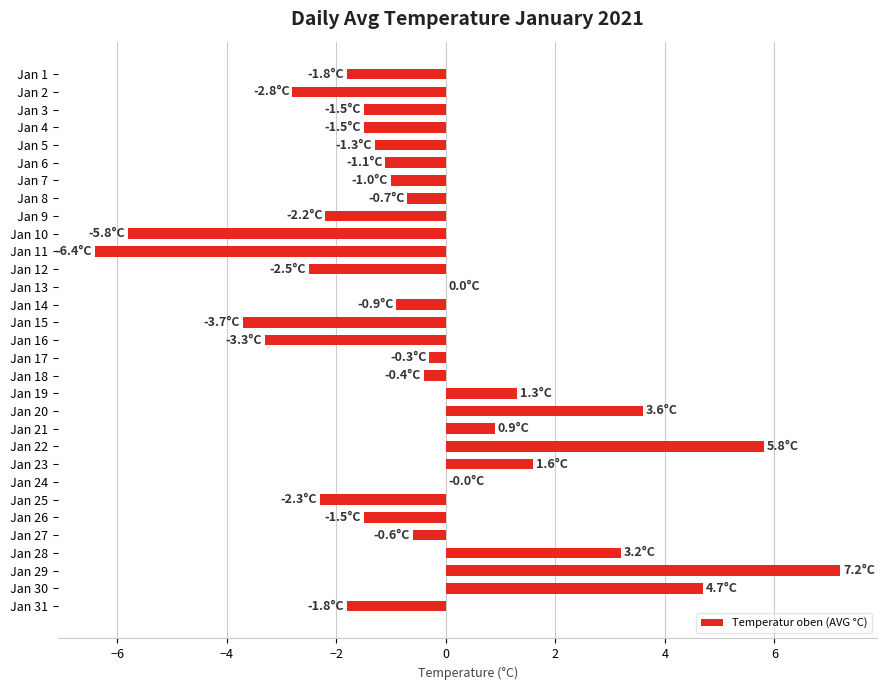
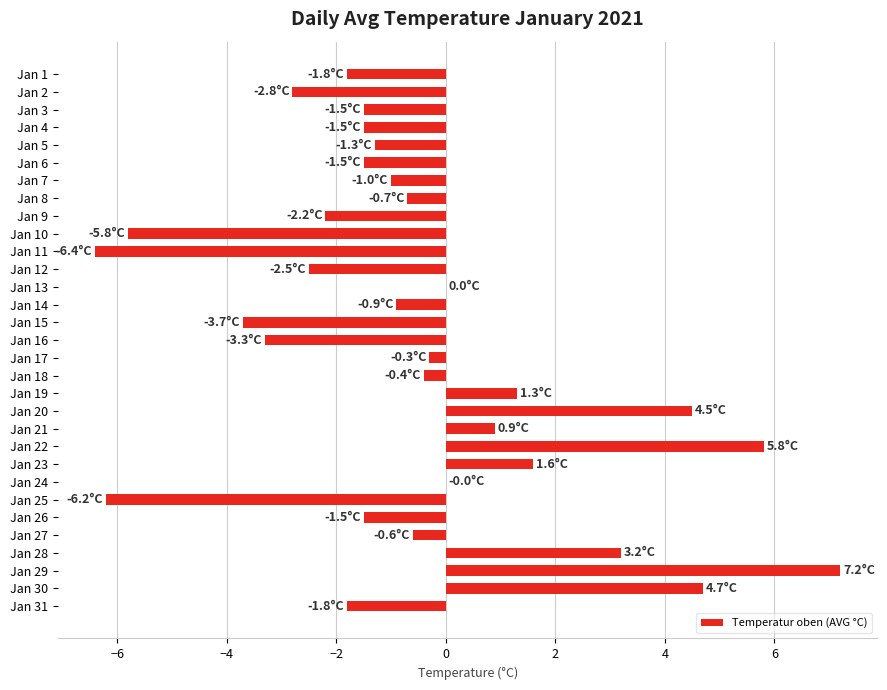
Jan 6: -1.1°C -> -1.5°C
Jan 20: 3.6°C -> 4.5°C
Jan 25: -2.3°C -> -6.2°C
